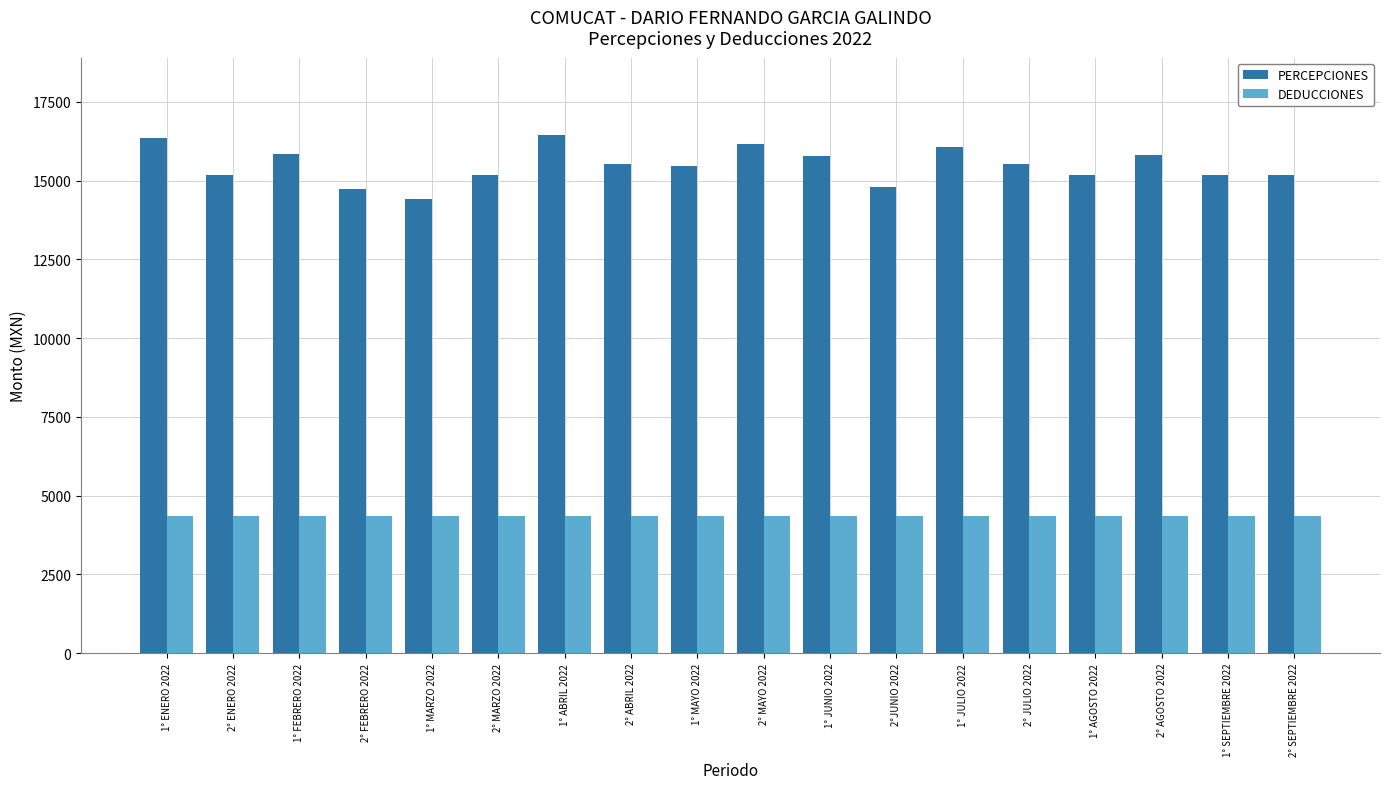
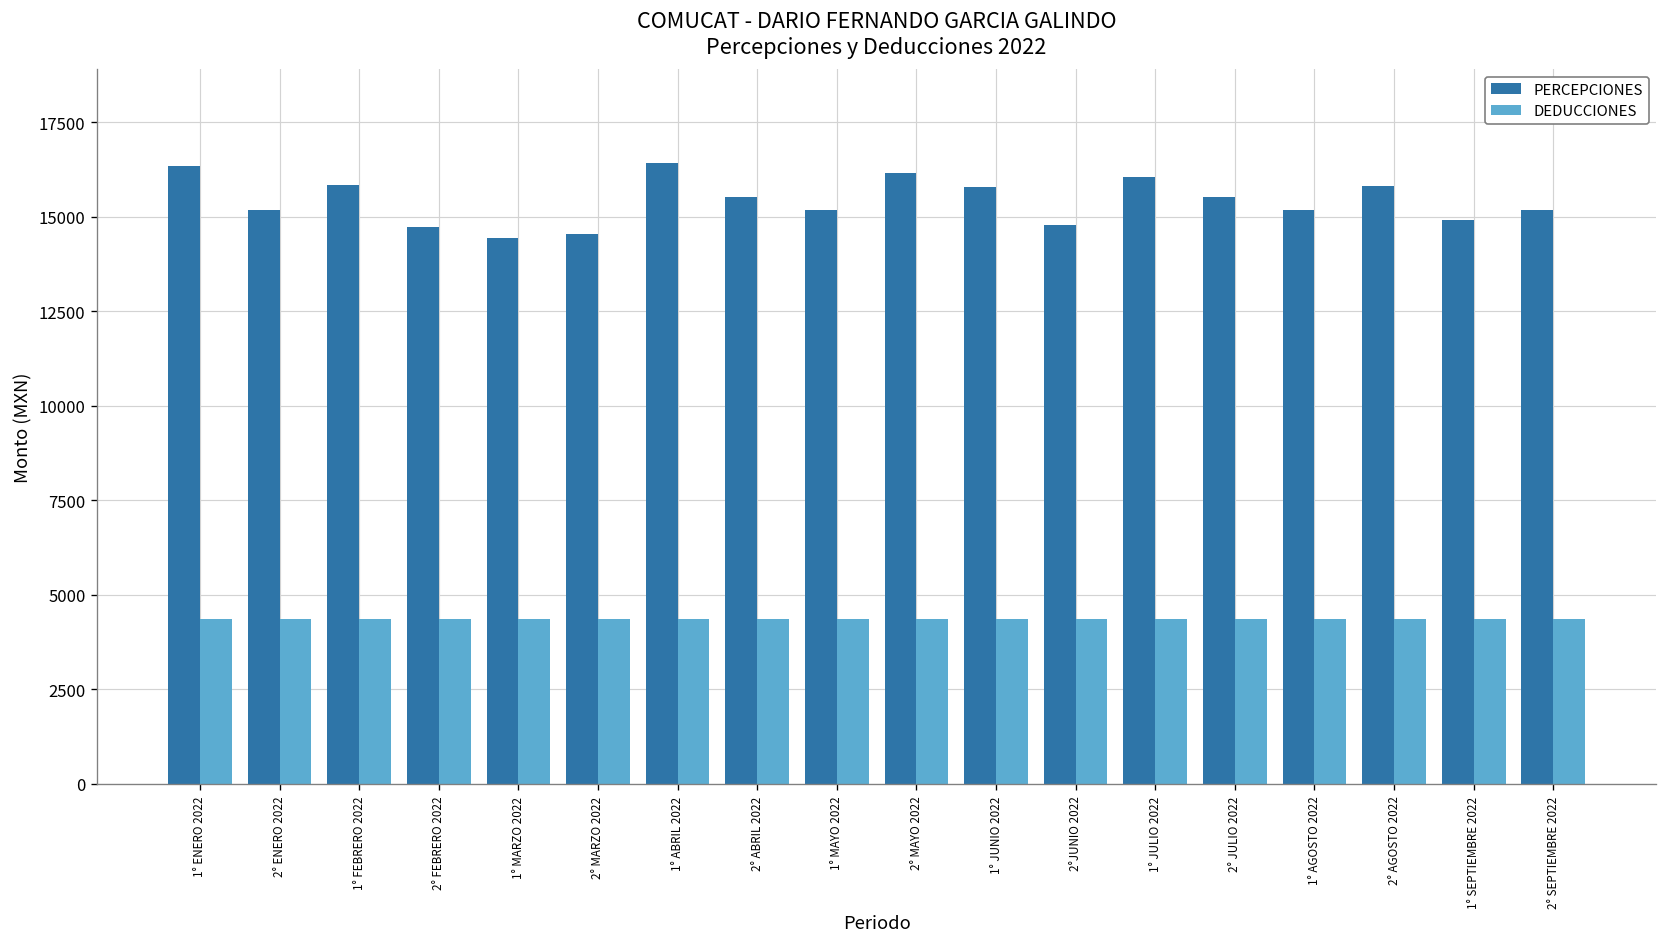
PERCEPCIONES, 2° MARZO 2022: 15200 -> 14500
PERCEPCIONES, 1° MAYO 2022: 15500 -> 15200
PERCEPCIONES, 1° SEPTIEMBRE 2022: 15200 -> 14900
